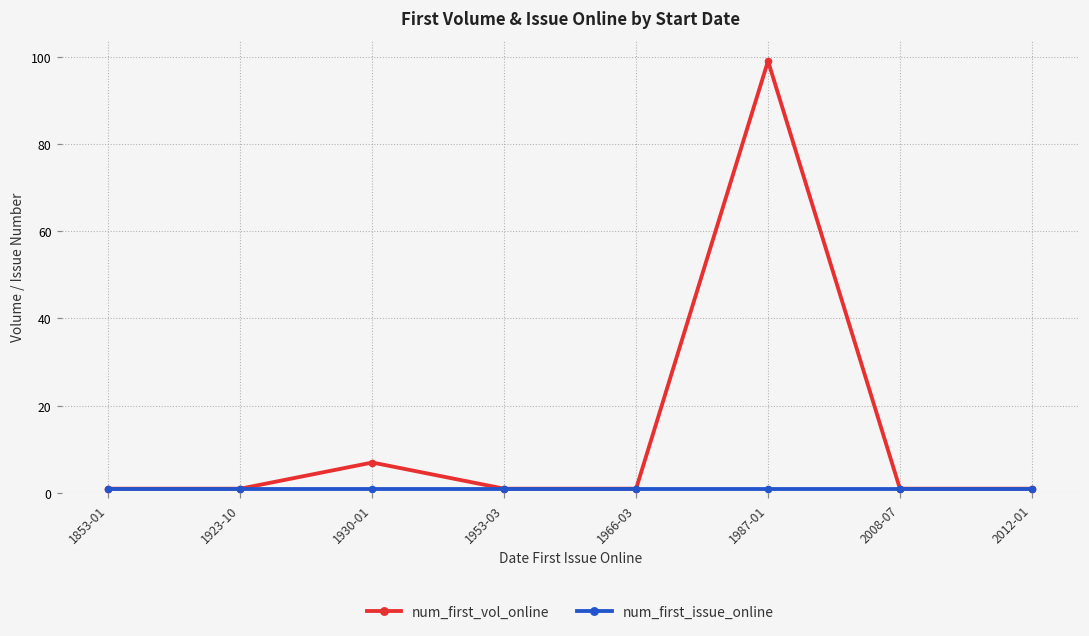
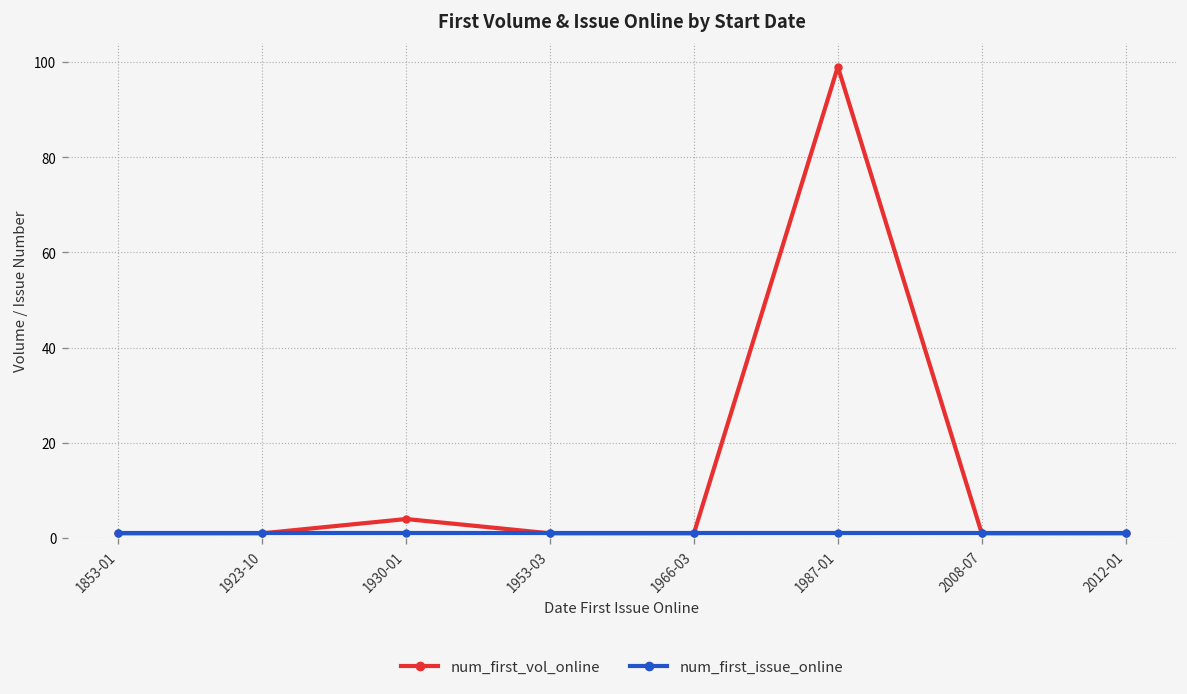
num_first_vol_online, 1930-01: 7 -> 4
